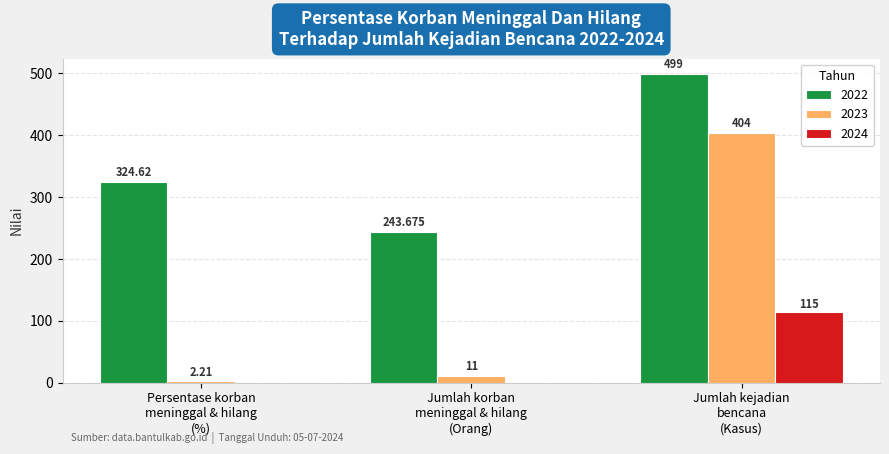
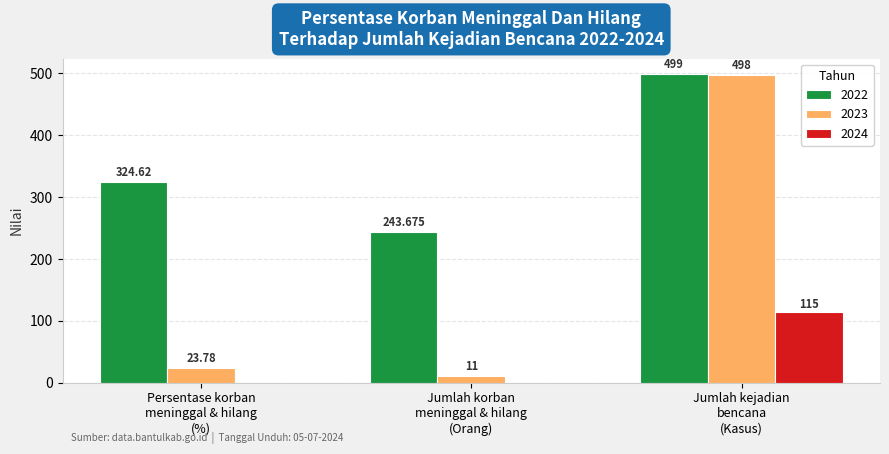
2023, Persentase korban meninggal & hilang (%): 2.21 -> 23.78
2023, Jumlah kejadian bencana (Kasus): 404 -> 498
